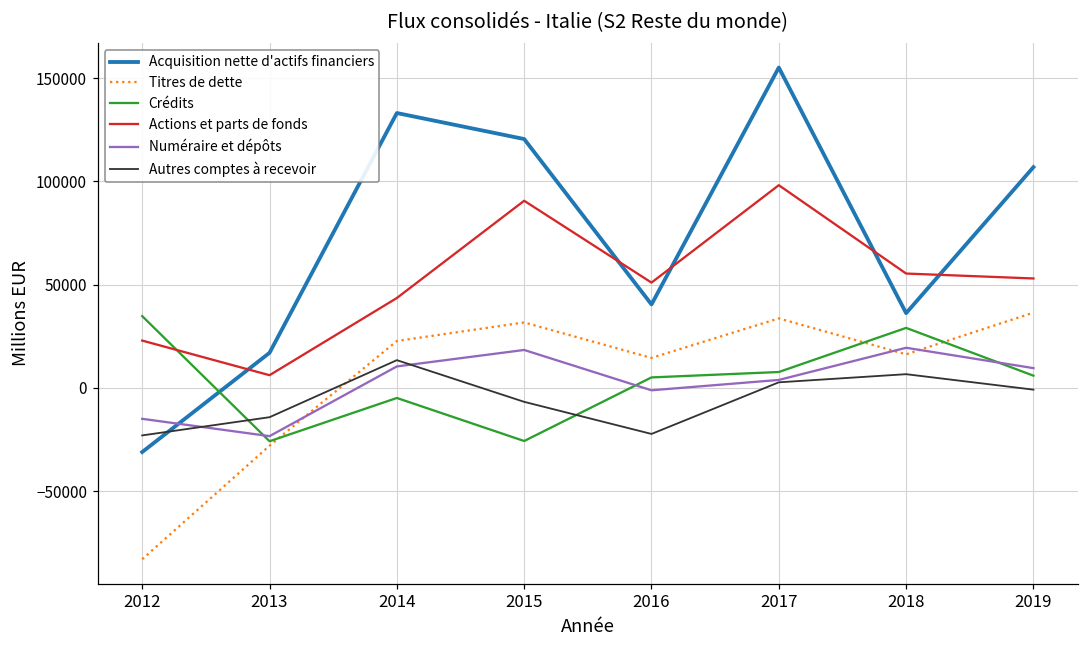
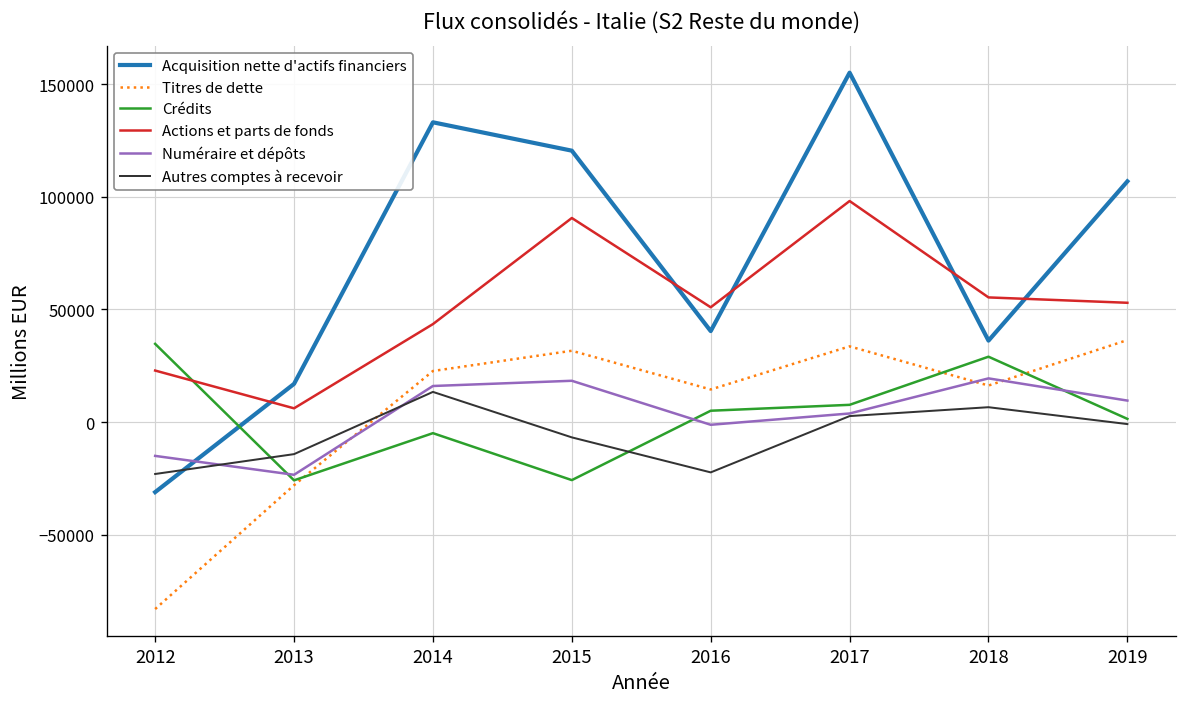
Numéraire et dépôts, 2014: 10000 -> 16000
Crédits, 2019: 6000 -> 1000
